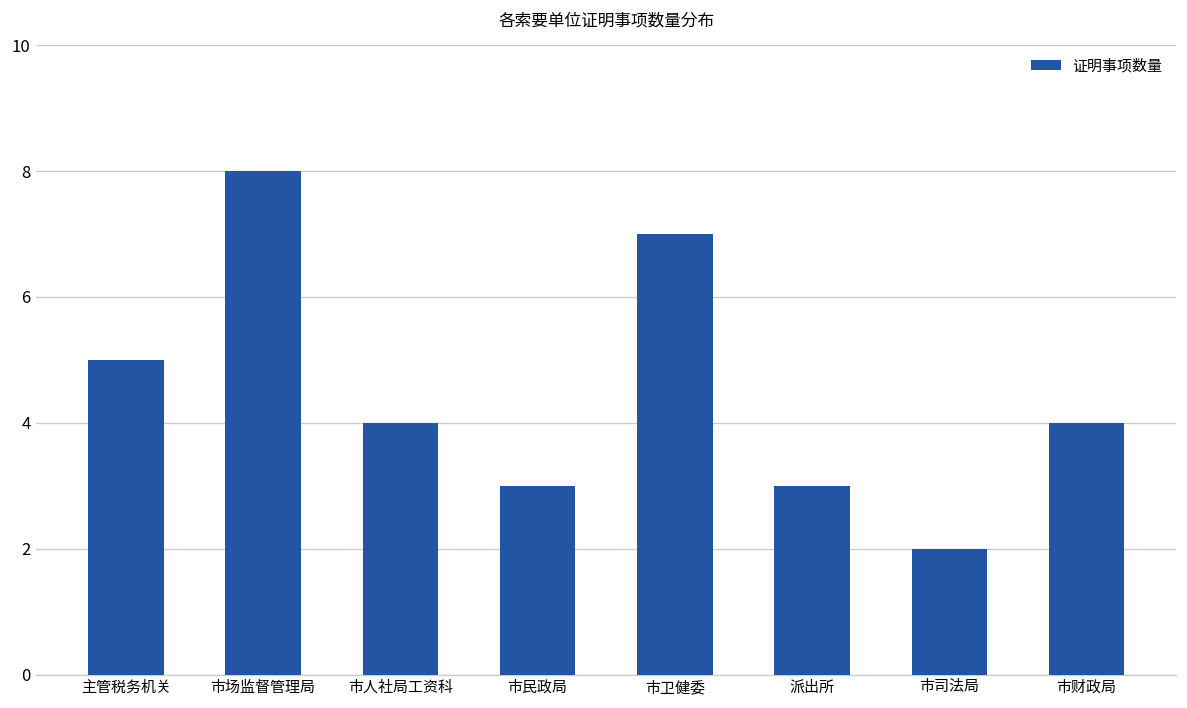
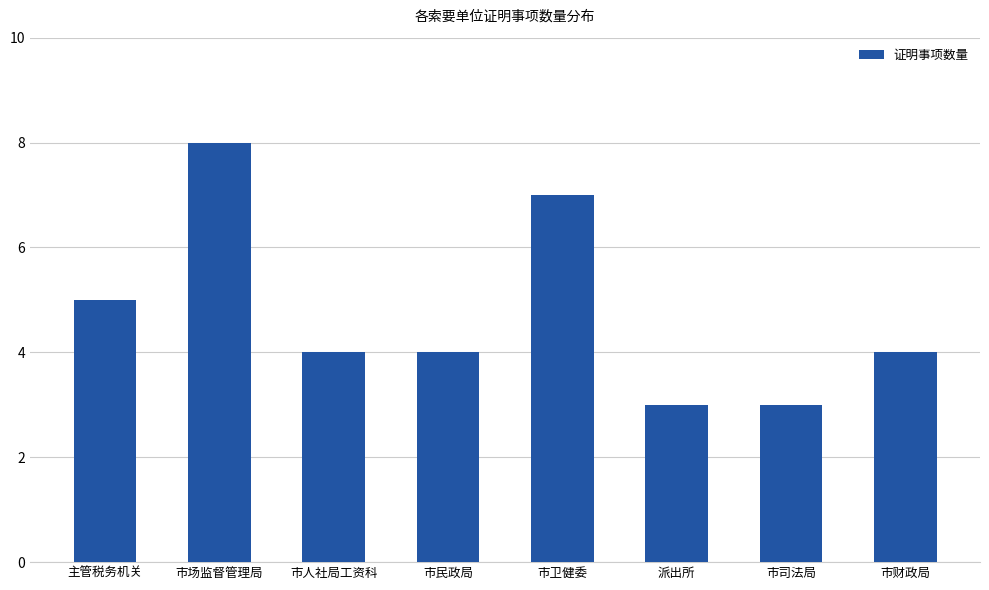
市民政局: 3 -> 4
市司法局: 2 -> 3
